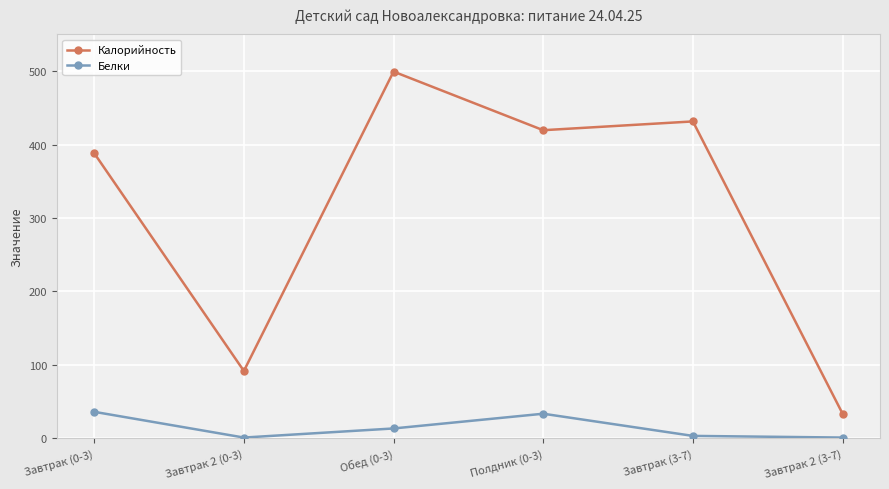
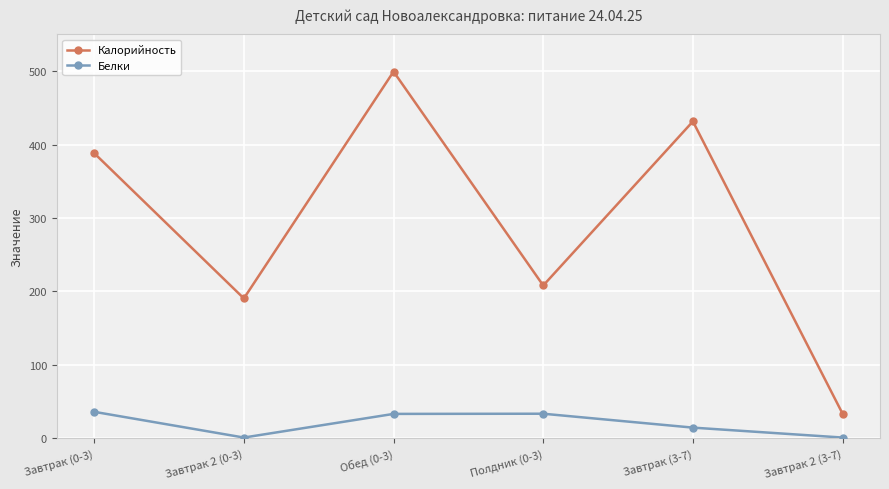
Калорийность, Завтрак 2 (0-3): 90 -> 190
Белки, Обед (0-3): 10 -> 30
Калорийность, Полдник (0-3): 420 -> 210
Белки, Завтрак (3-7): 0 -> 10
